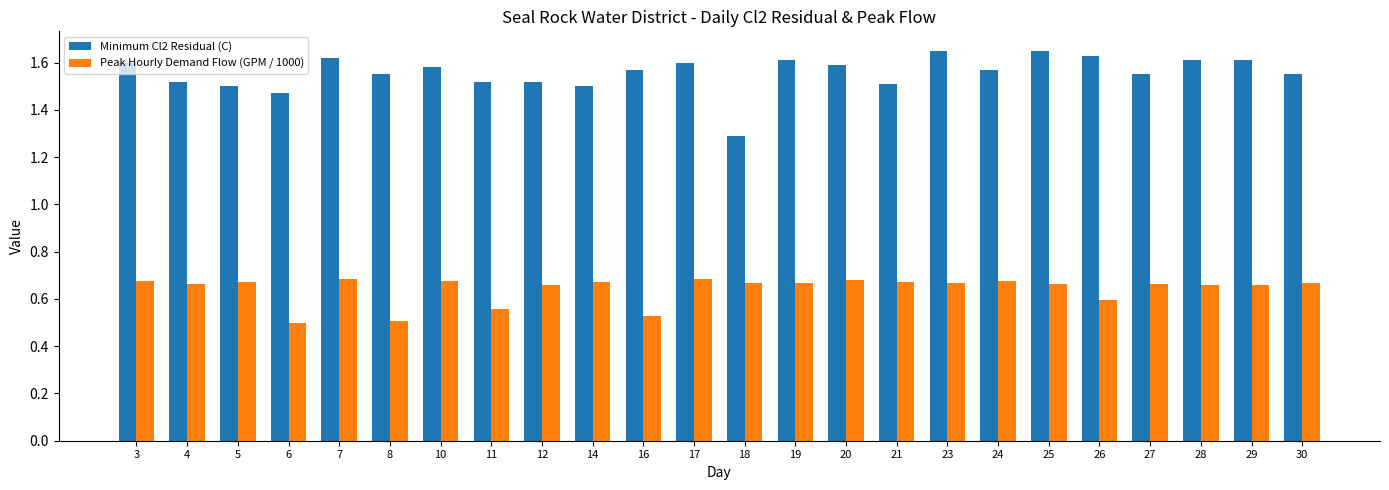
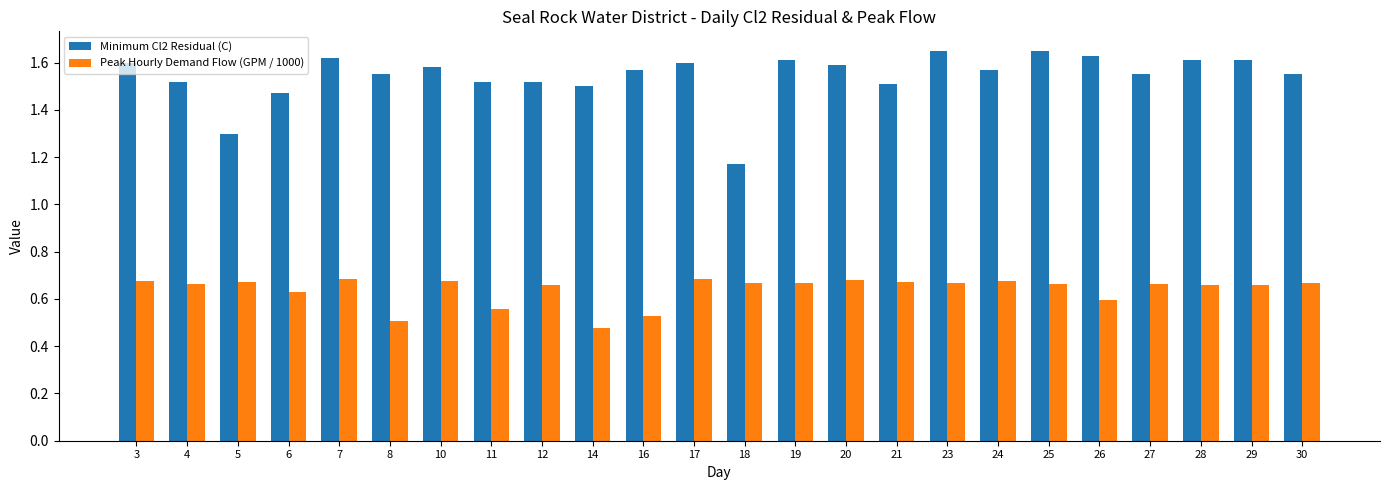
Minimum Cl2 Residual (C), 5: 1.5 -> 1.3
Peak Hourly Demand Flow (GPM / 1000), 6: 0.50 -> 0.63
Peak Hourly Demand Flow (GPM / 1000), 14: 0.67 -> 0.48
Minimum Cl2 Residual (C), 18: 1.29 -> 1.17
